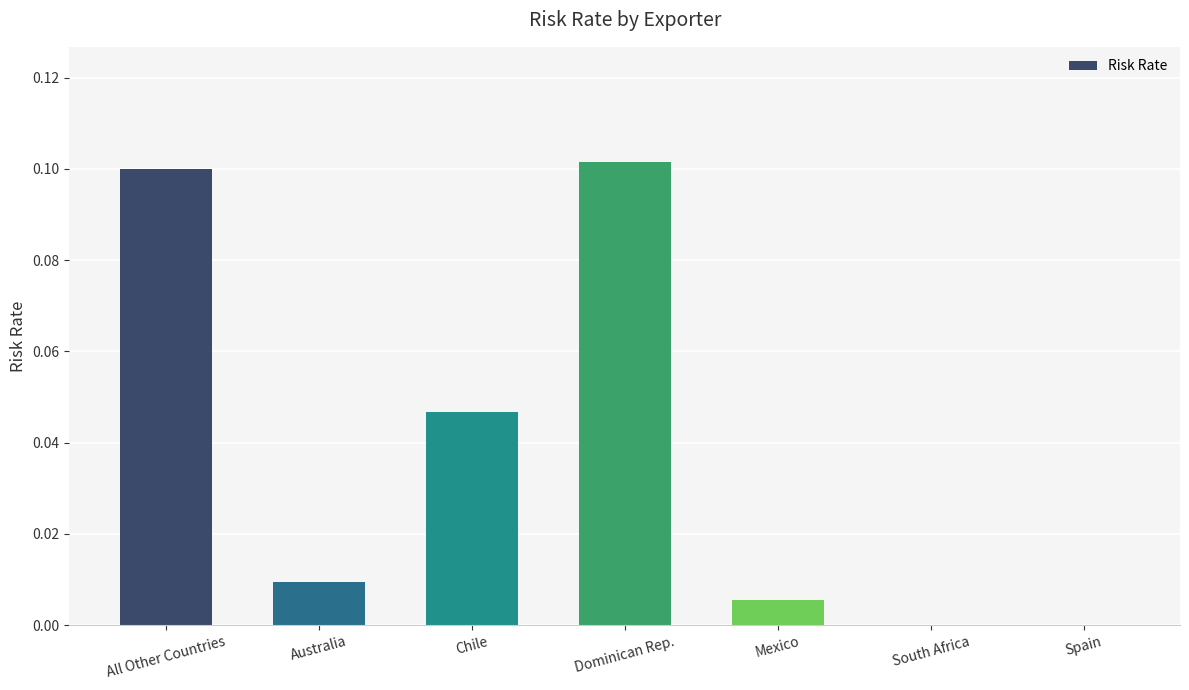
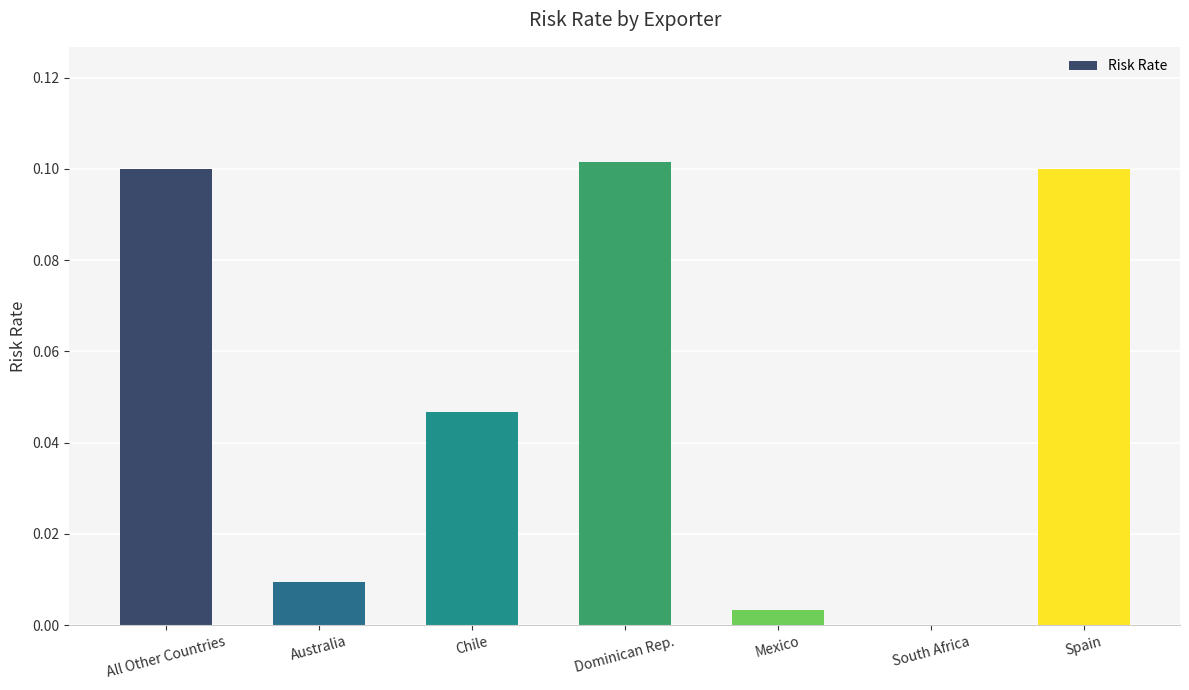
Mexico: 0.006 -> 0.003
Spain: 0.0 -> 0.1
